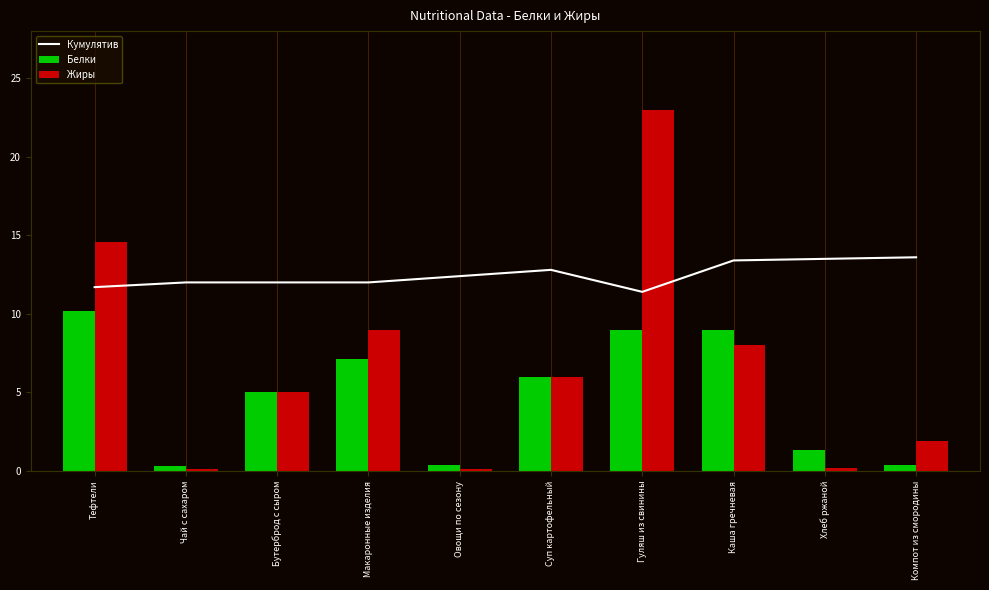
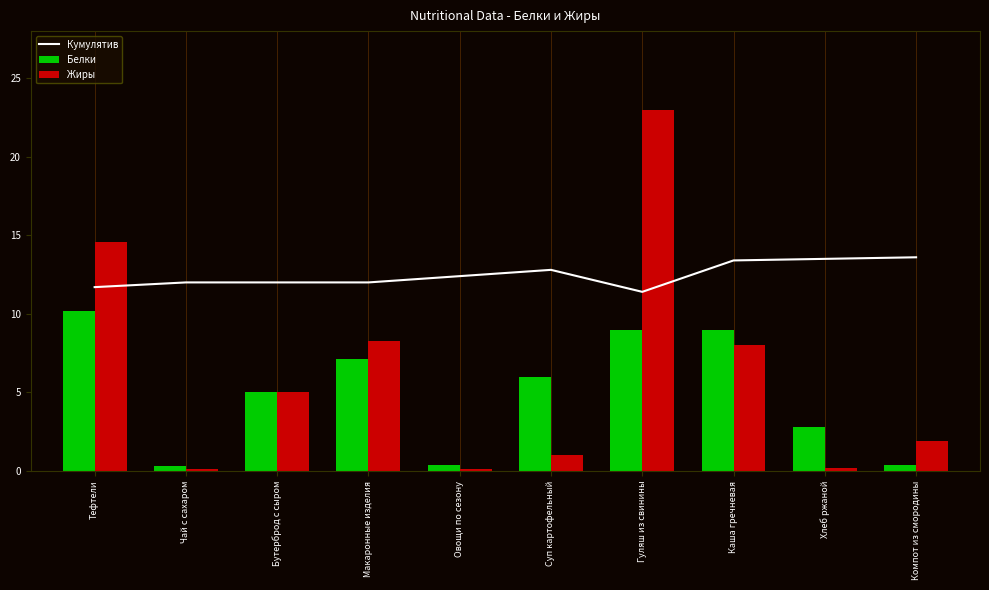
Жиры, Макаронные изделия: 9.0 -> 8.3
Жиры, Суп картофельный: 6 -> 1
Белки, Хлеб ржаной: 1.3 -> 2.8
